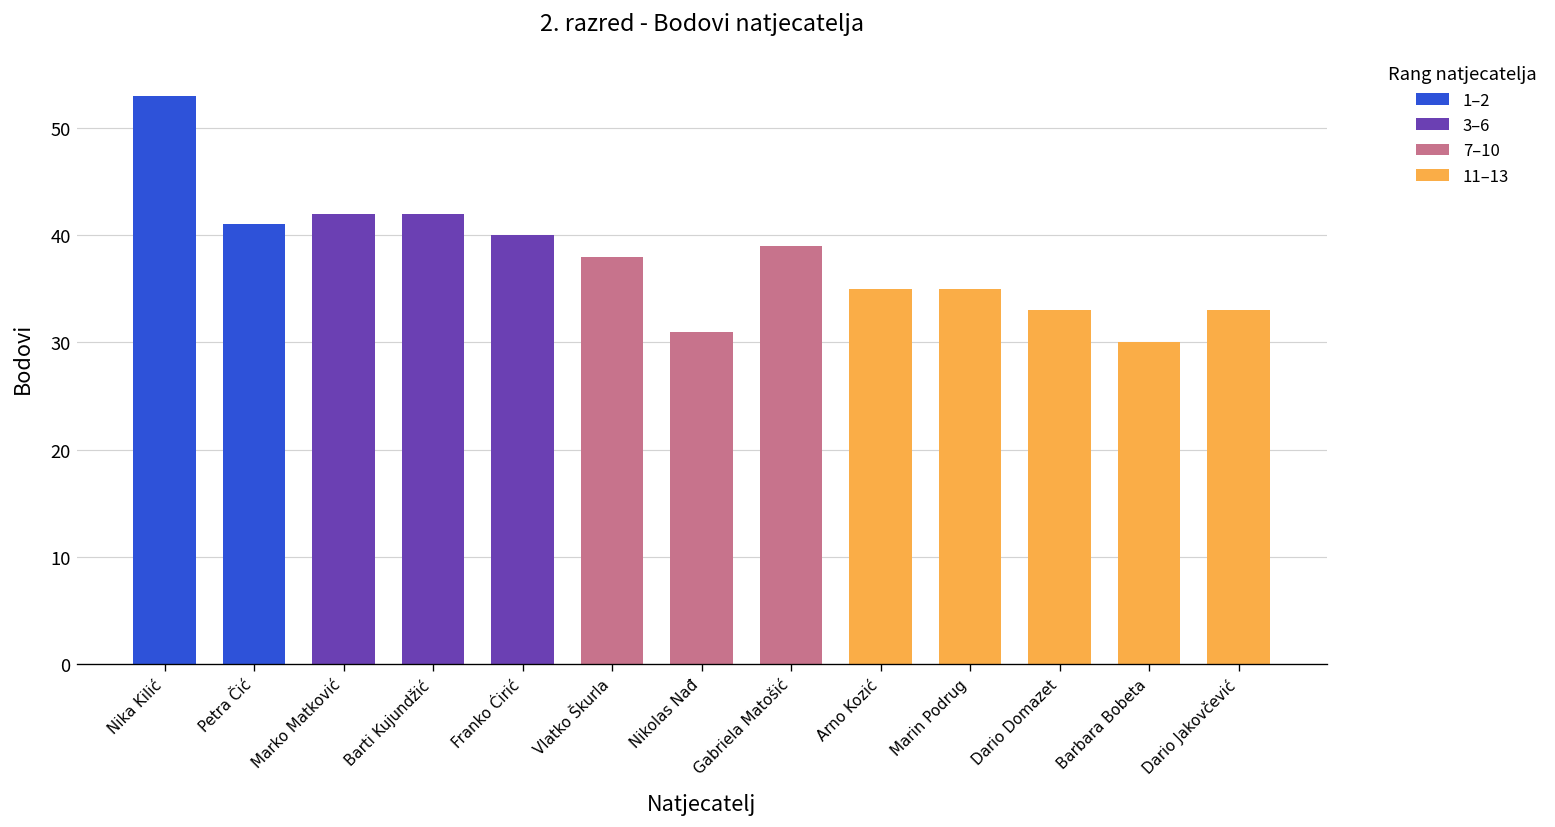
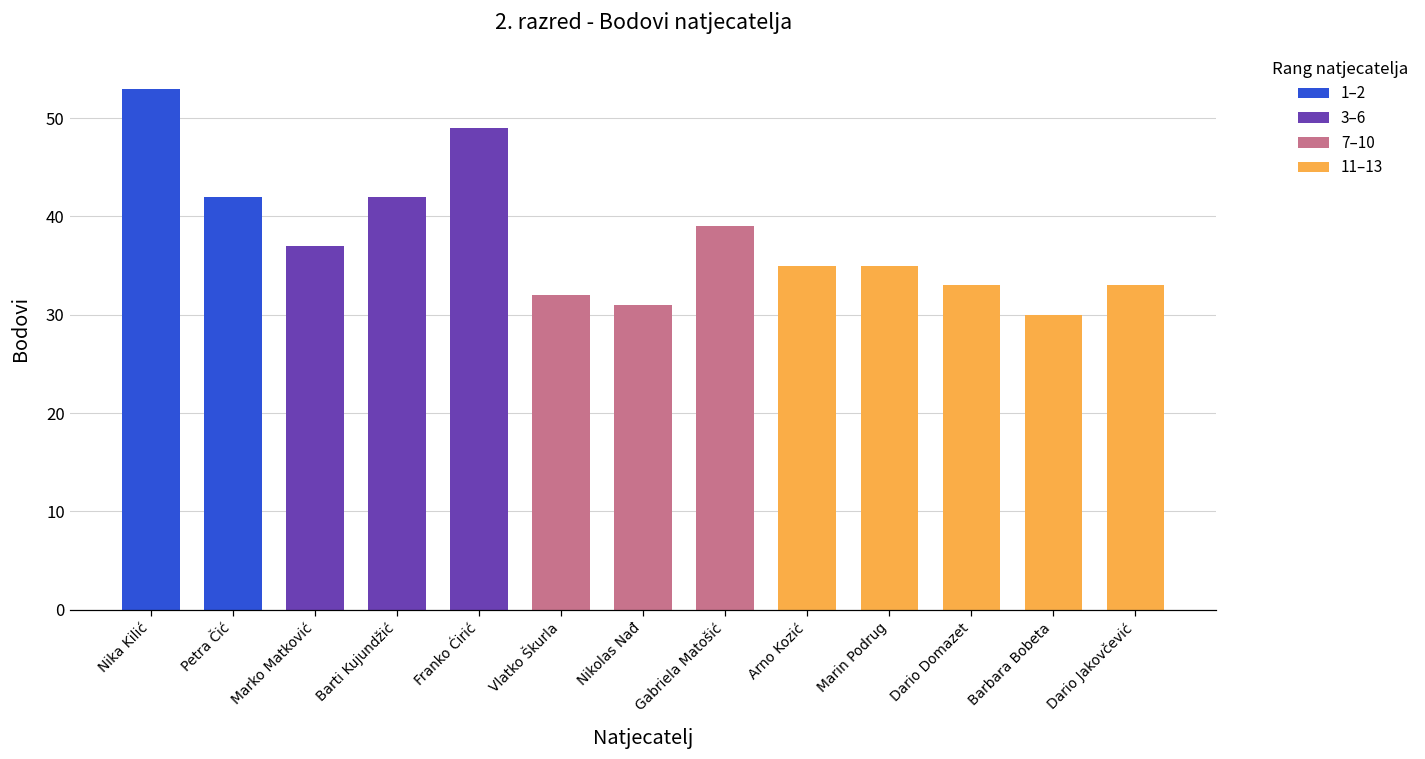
Petra Čić: 41 -> 42
Marko Matković: 42 -> 37
Franko Ćirić: 40 -> 49
Vlatko Škurla: 38 -> 32
